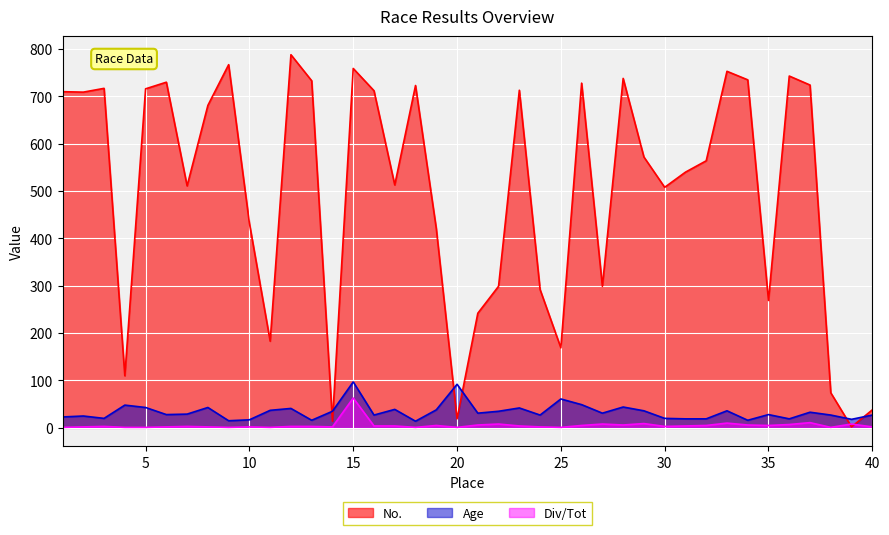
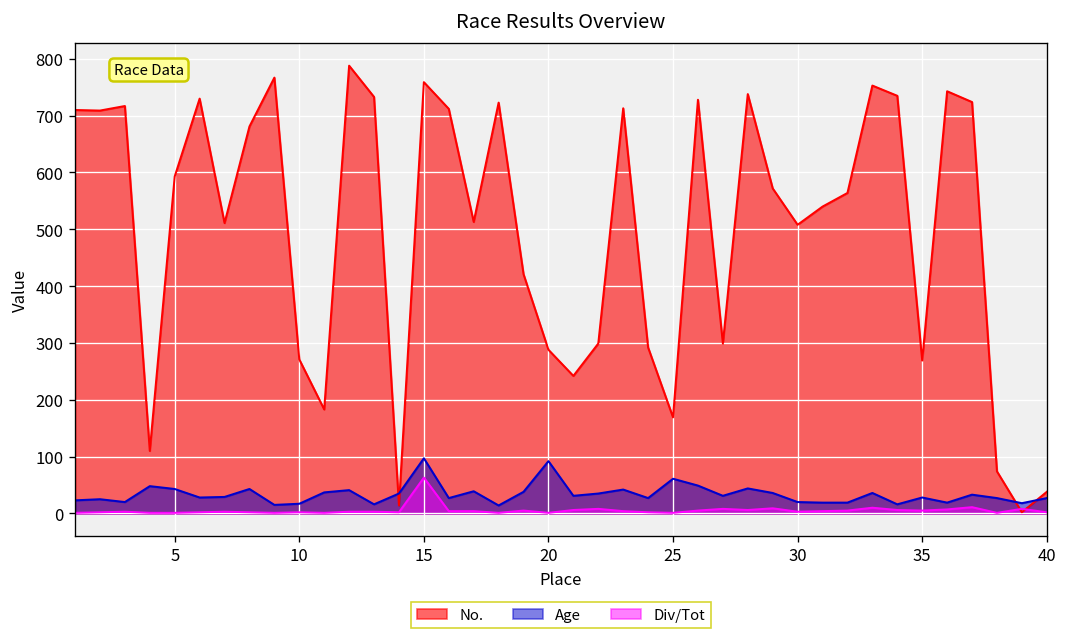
No., 5: 720 -> 590
No., 10: 430 -> 270
No., 20: 20 -> 290
